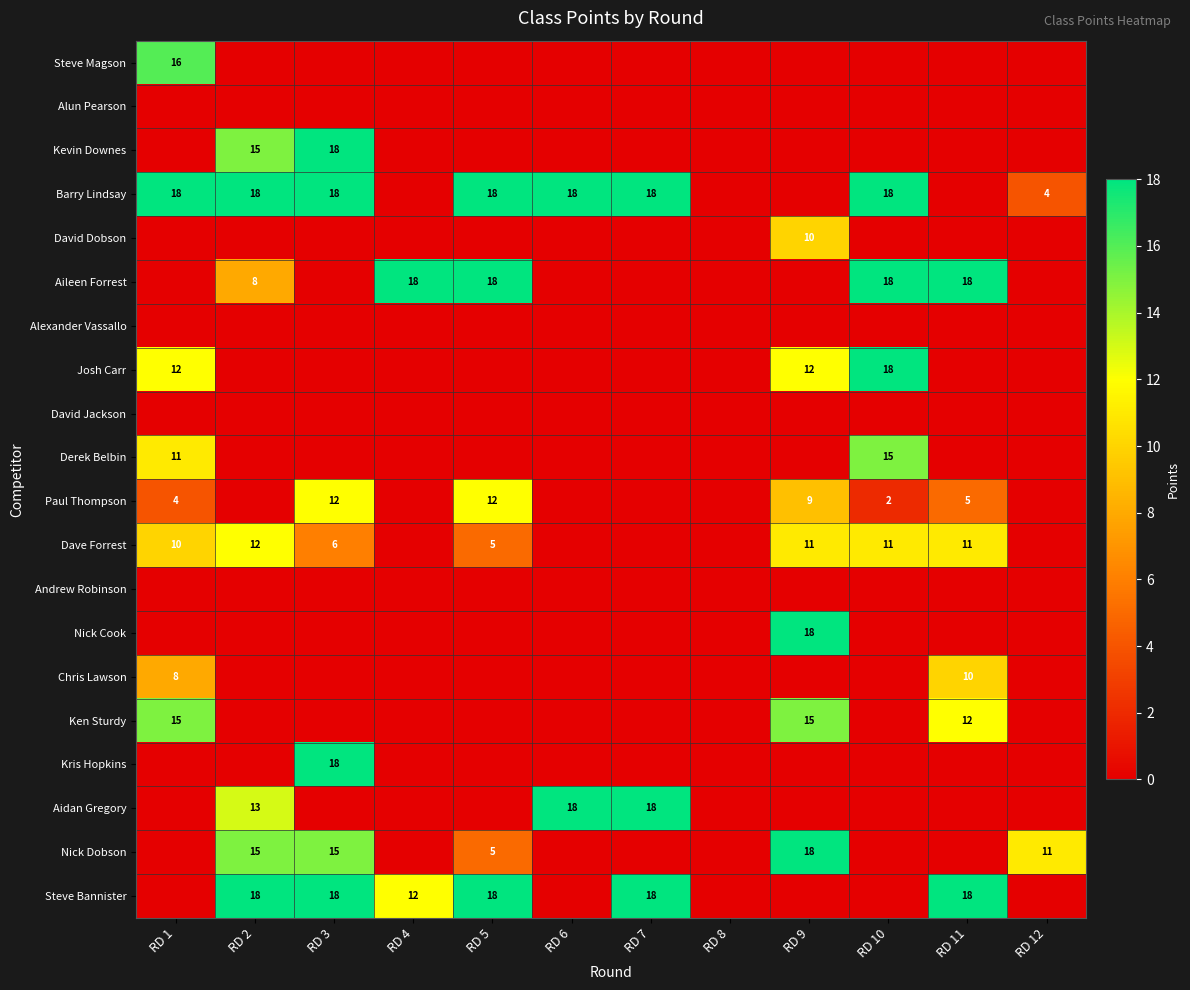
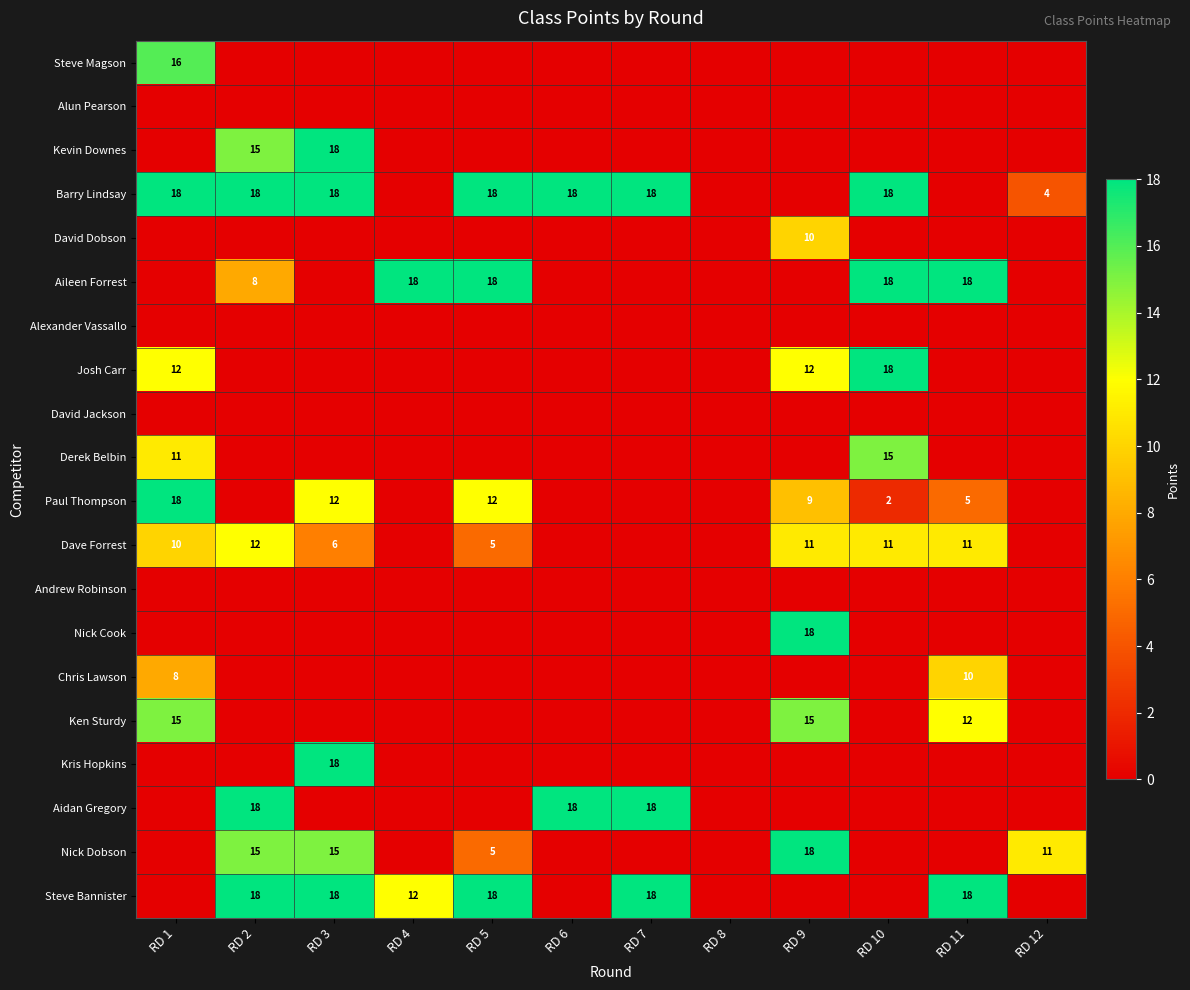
Paul Thompson, RD 1: 4 -> 18
Aidan Gregory, RD 2: 13 -> 18
